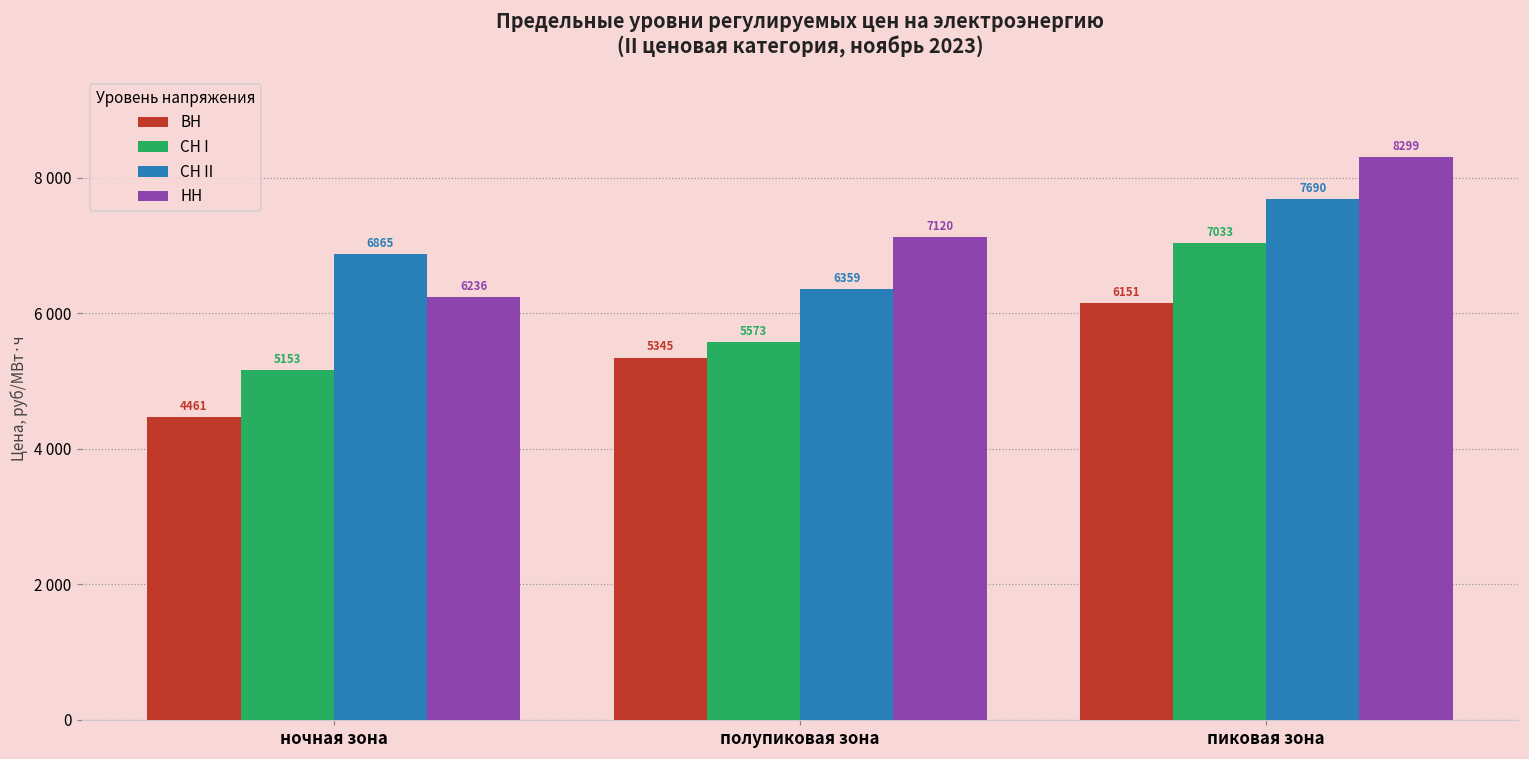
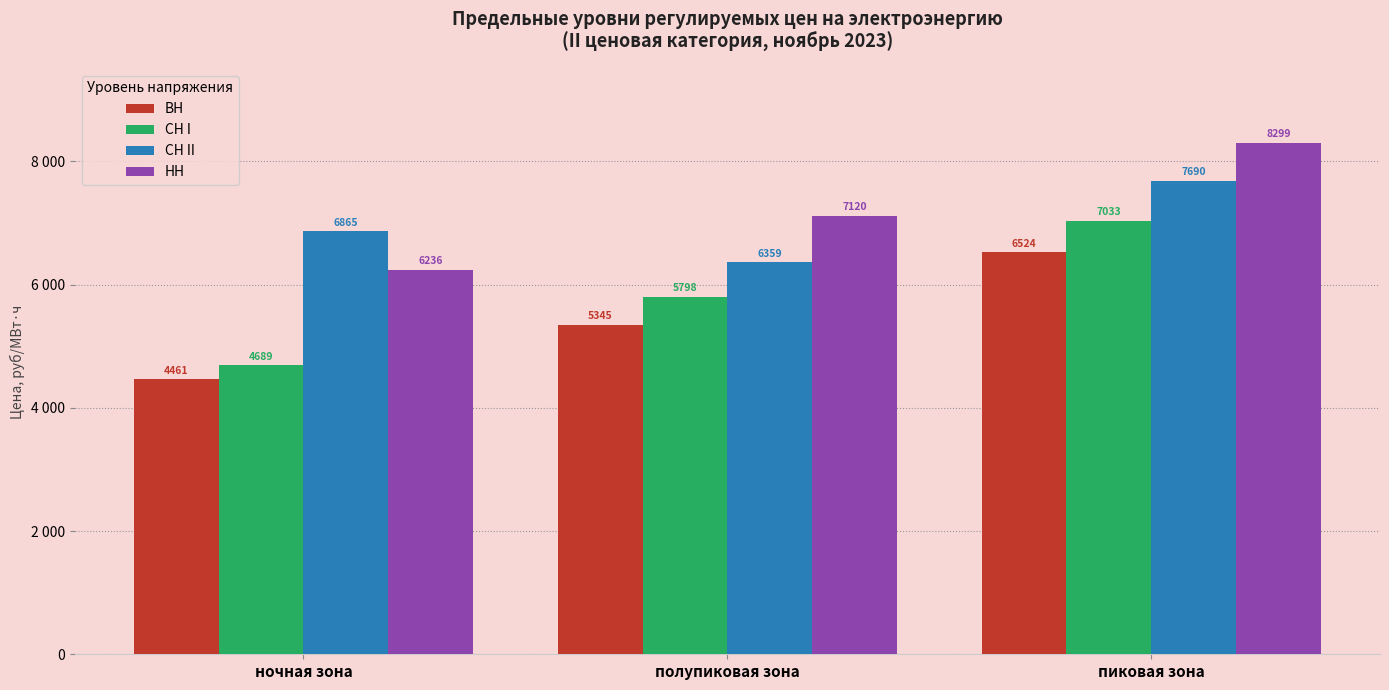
СН I, ночная зона: 5153 -> 4689
СН I, полупиковая зона: 5573 -> 5798
ВН, пиковая зона: 6151 -> 6524
